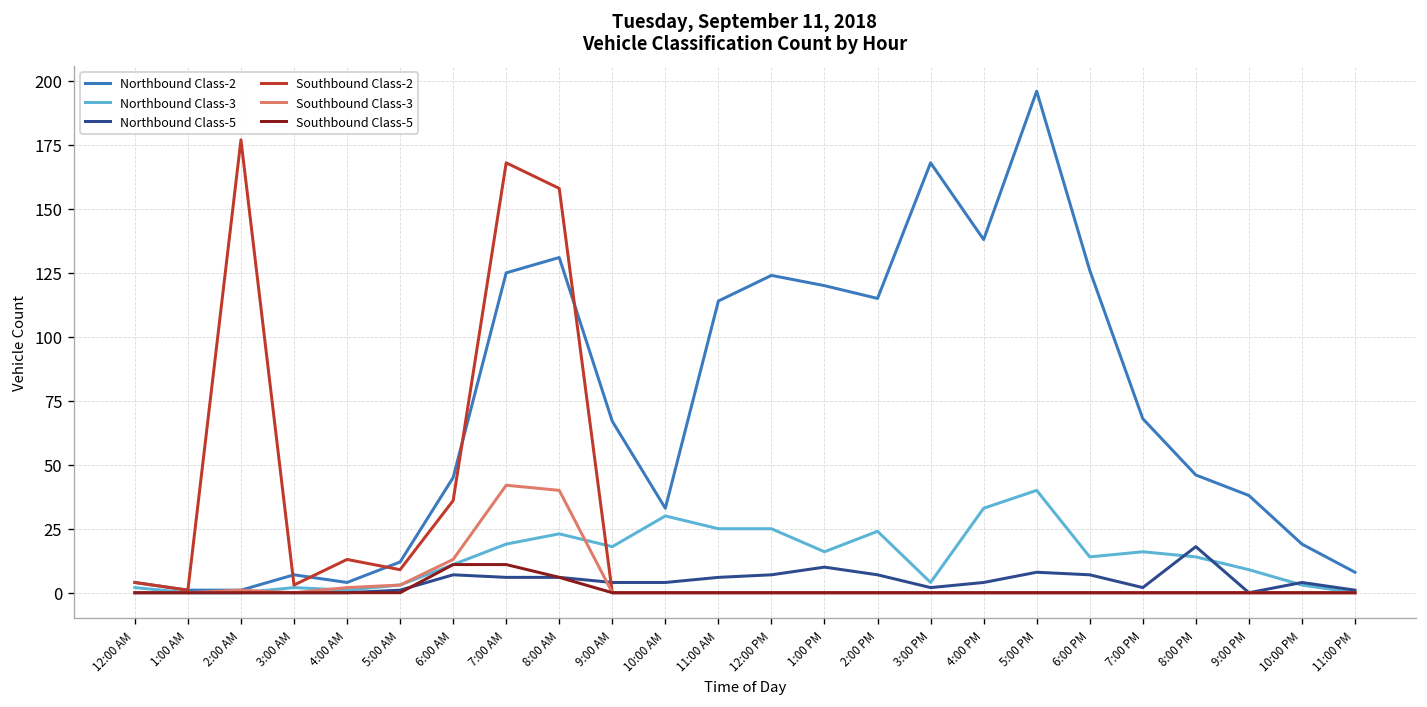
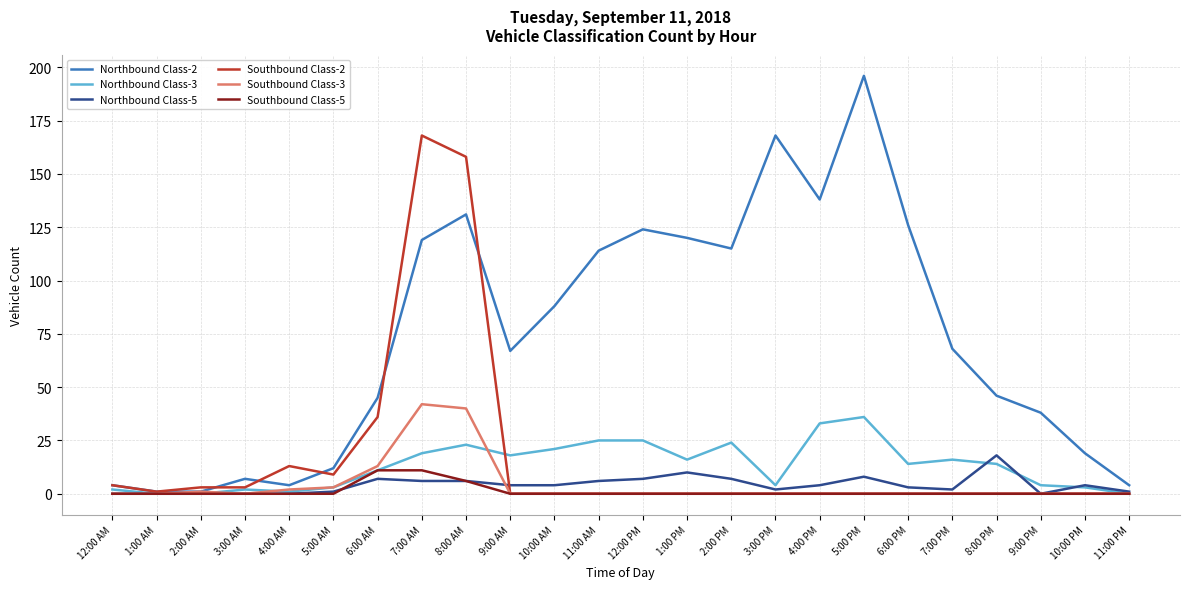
Southbound Class-2, 2:00 AM: 177 -> 3
Northbound Class-2, 7:00 AM: 125 -> 119
Northbound Class-2, 10:00 AM: 33 -> 88
Northbound Class-3, 10:00 AM: 30 -> 21
Northbound Class-3, 5:00 PM: 40 -> 36
Northbound Class-5, 6:00 PM: 7 -> 3
Northbound Class-3, 9:00 PM: 9 -> 4
Northbound Class-2, 11:00 PM: 8 -> 4
